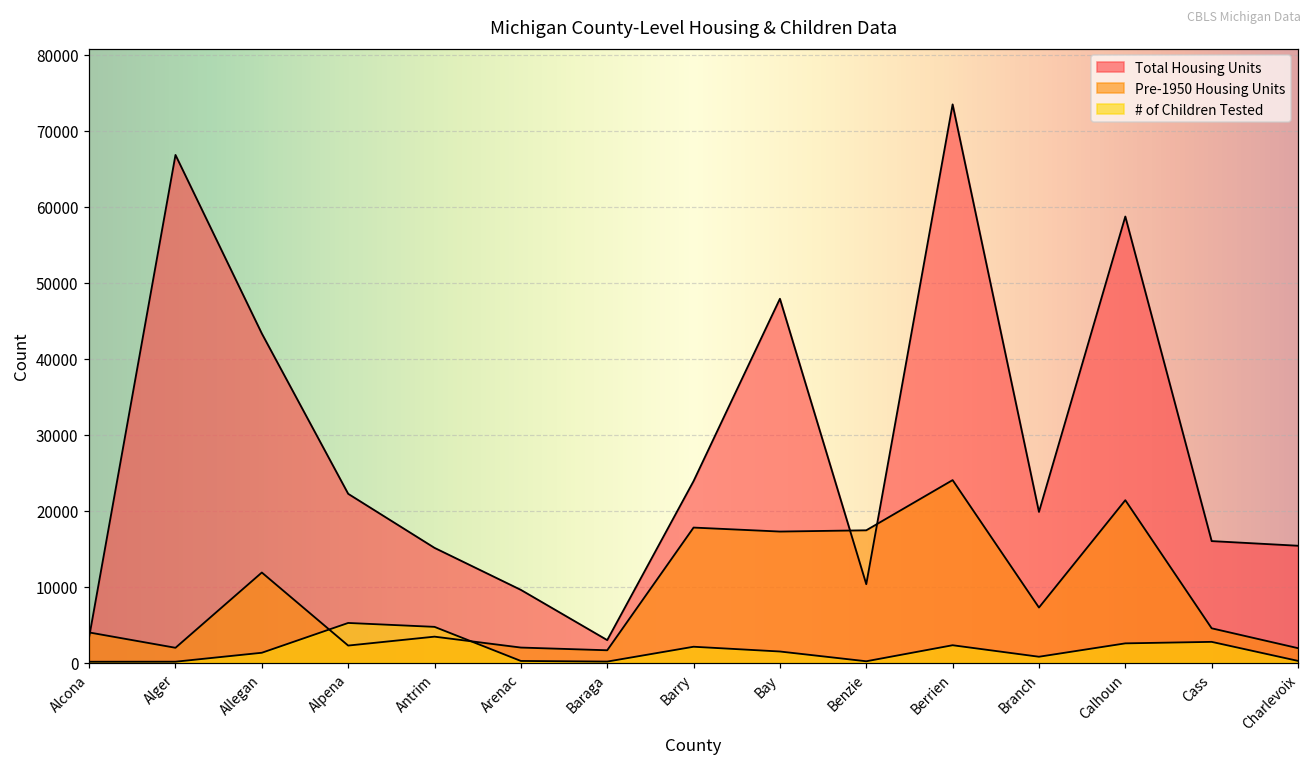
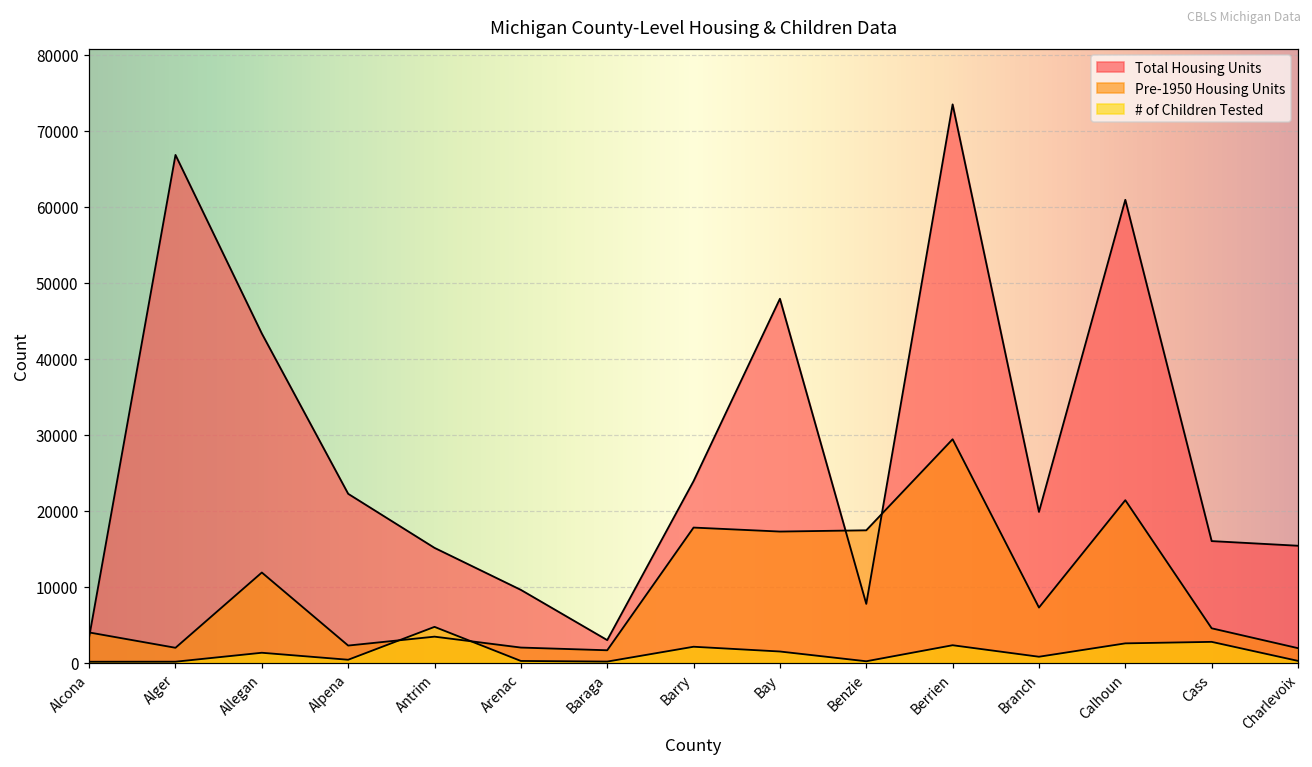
# of Children Tested, Alpena: 5000 -> 0
Total Housing Units, Benzie: 10000 -> 8000
Pre-1950 Housing Units, Berrien: 24000 -> 29000
Total Housing Units, Calhoun: 59000 -> 61000
